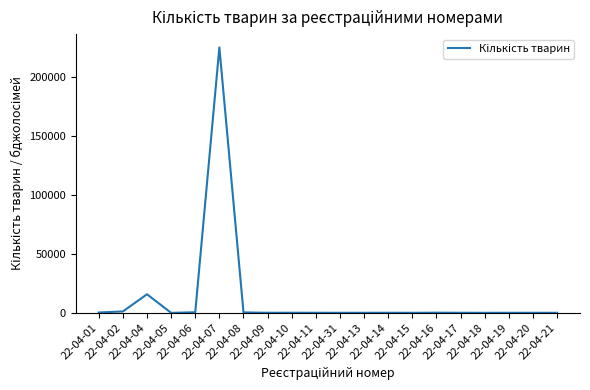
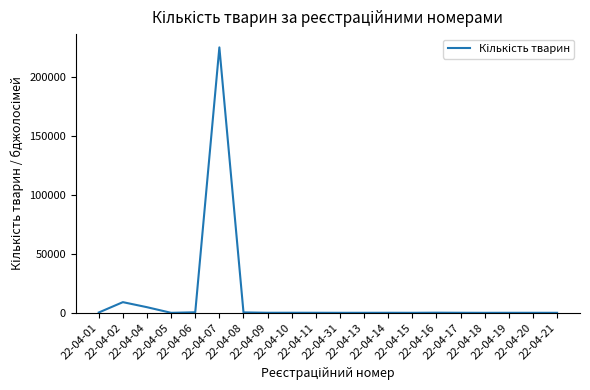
22-04-02: 1000 -> 9000
22-04-04: 16000 -> 5000
